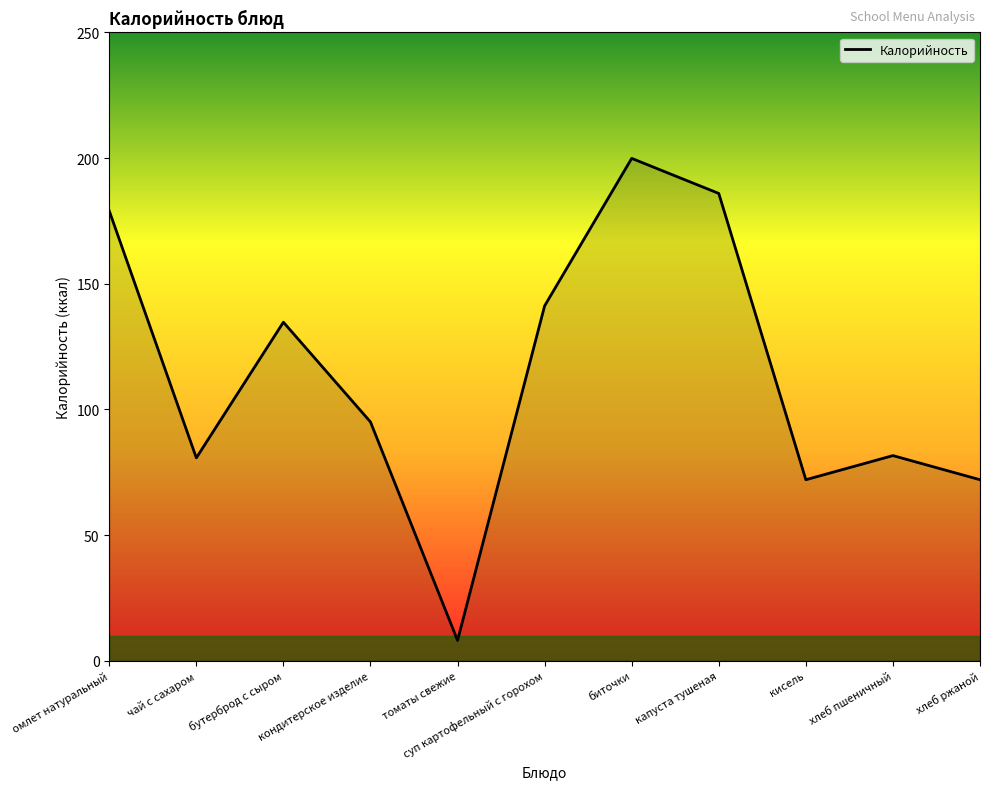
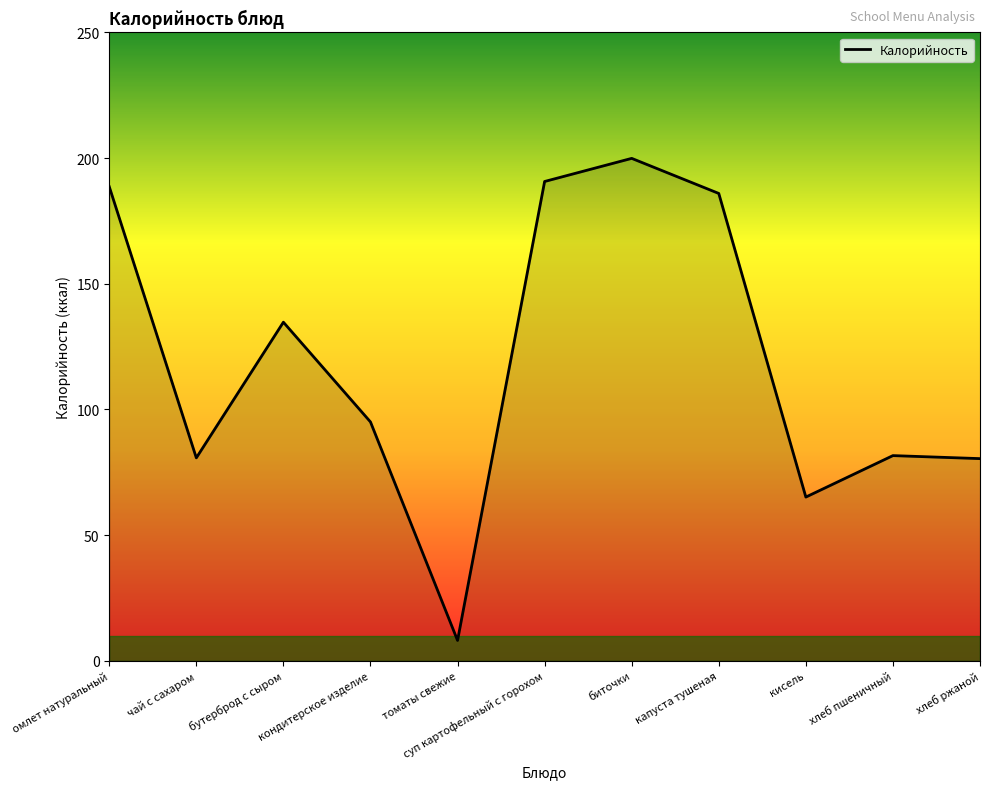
омлет натуральный: 179 -> 189
суп картофельный с горохом: 141 -> 191
кисель: 72 -> 65
хлеб ржаной: 72 -> 80
